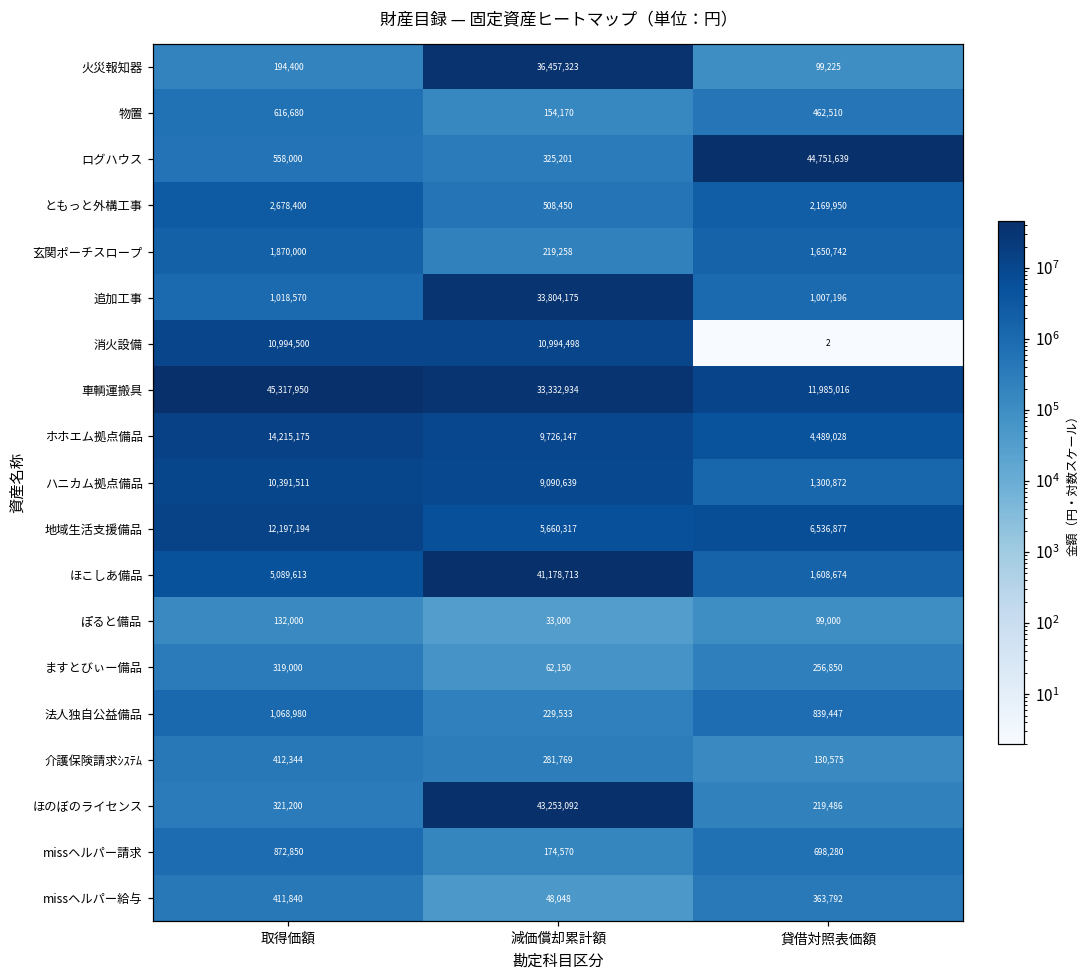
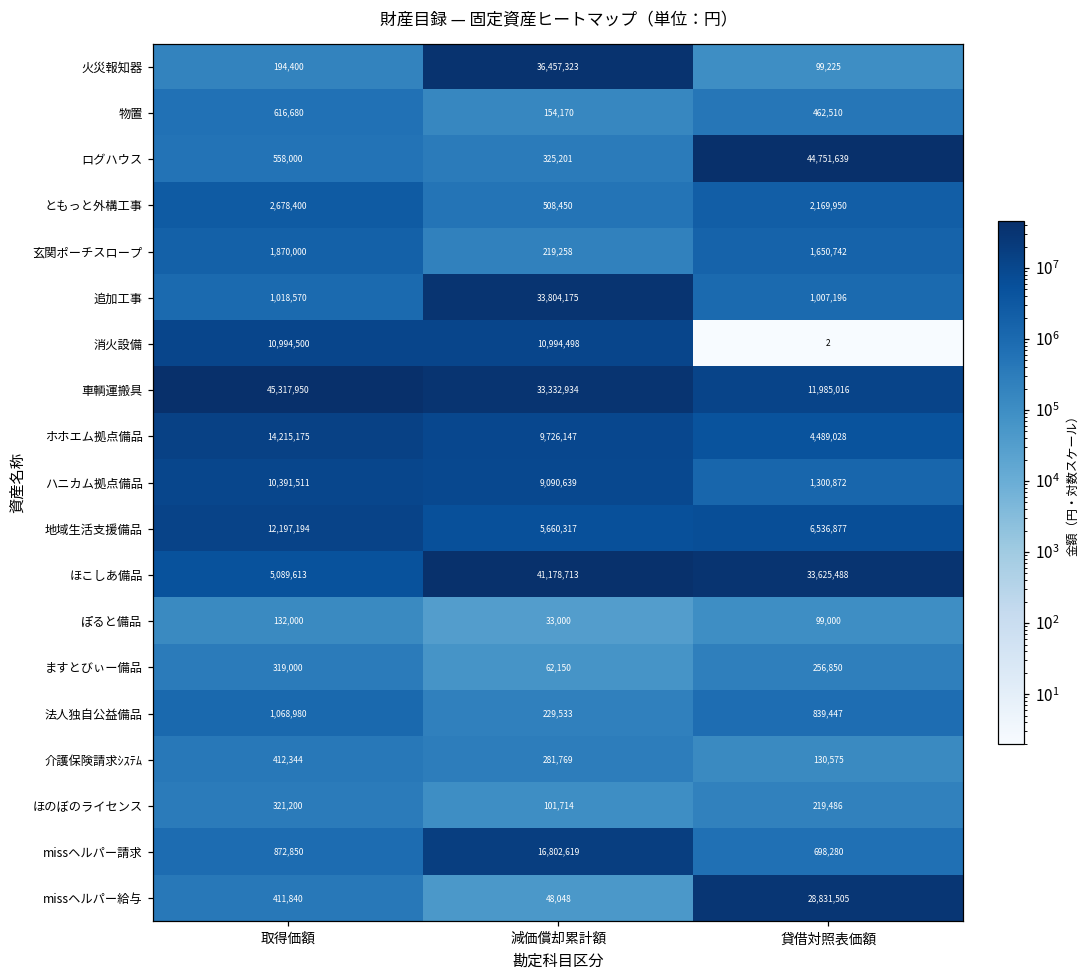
ほこしあ備品, 貸借対照表価額: 1,608,674 -> 33,625,488
ほのぼのライセンス, 減価償却累計額: 43,253,092 -> 101,714
missヘルパー請求, 減価償却累計額: 174,570 -> 16,802,619
missヘルパー給与, 貸借対照表価額: 363,792 -> 28,831,505
